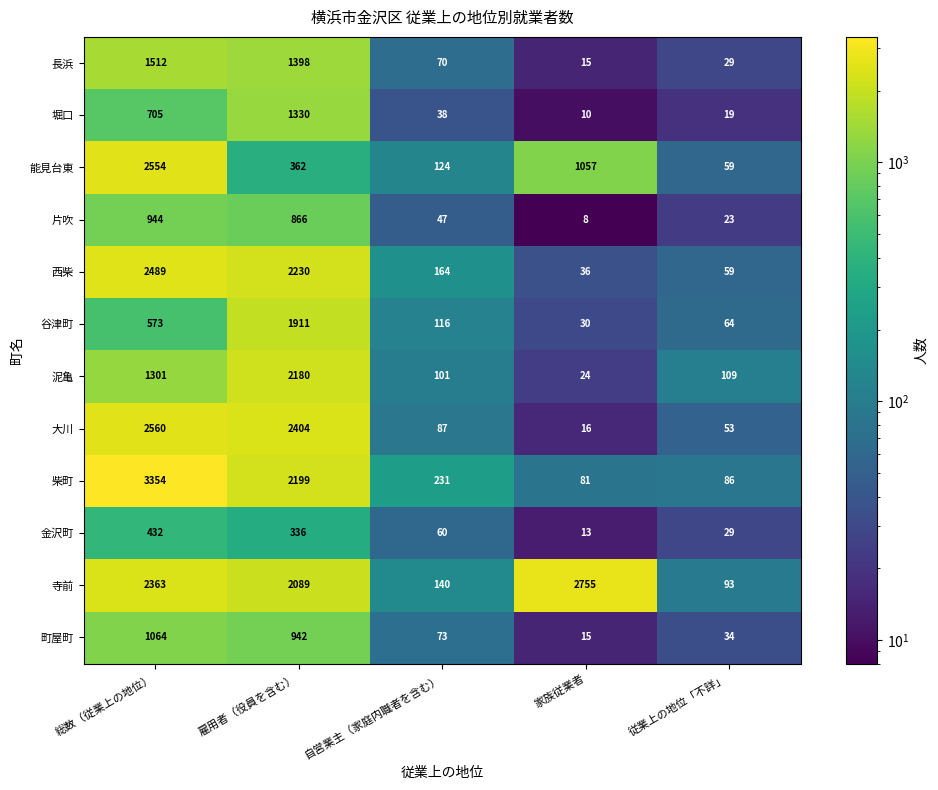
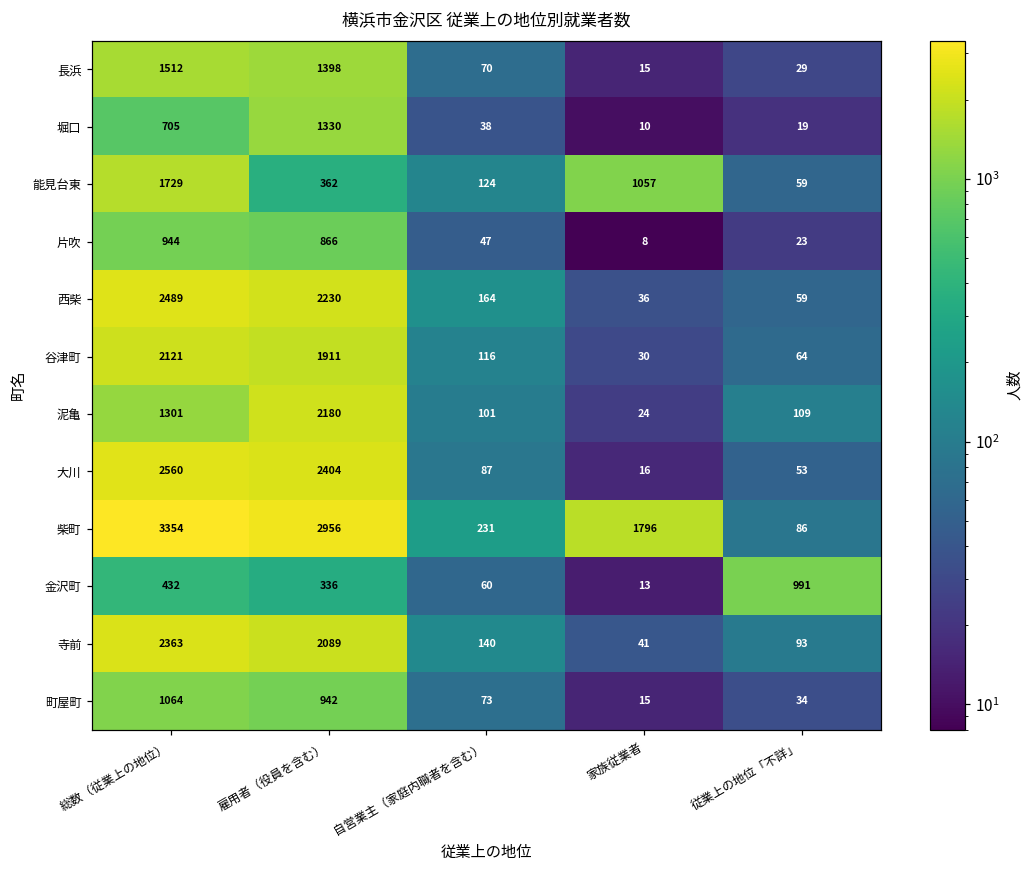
能見台東, 総数（従業上の地位）: 2554 -> 1729
谷津町, 総数（従業上の地位）: 573 -> 2121
柴町, 雇用者（役員を含む）: 2199 -> 2956
柴町, 家族従業者: 81 -> 1796
金沢町, 従業上の地位「不詳」: 29 -> 991
寺前, 家族従業者: 2755 -> 41
